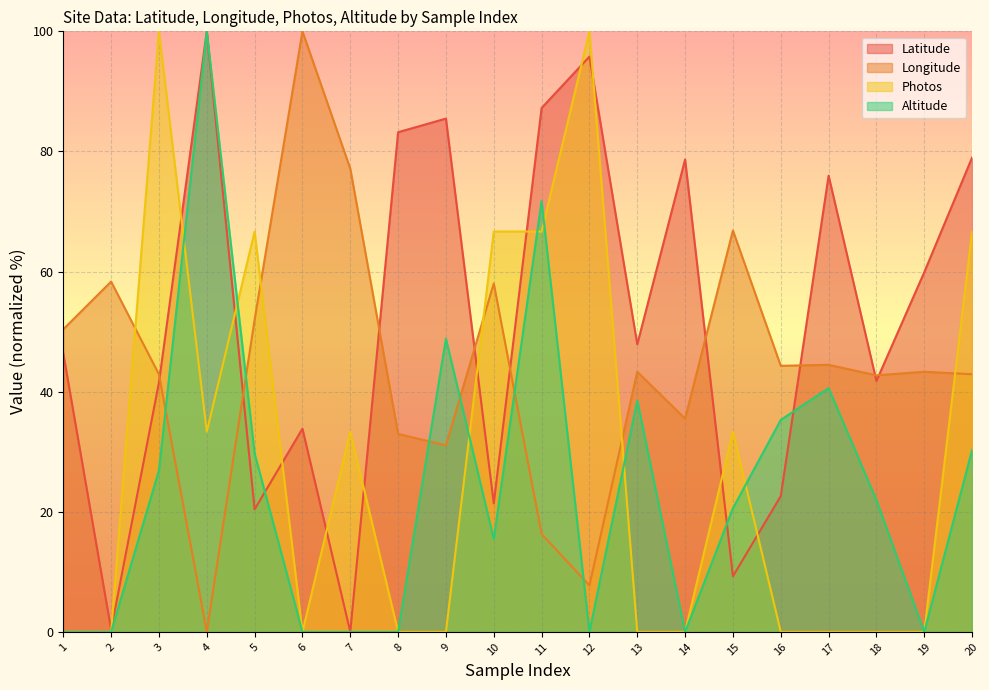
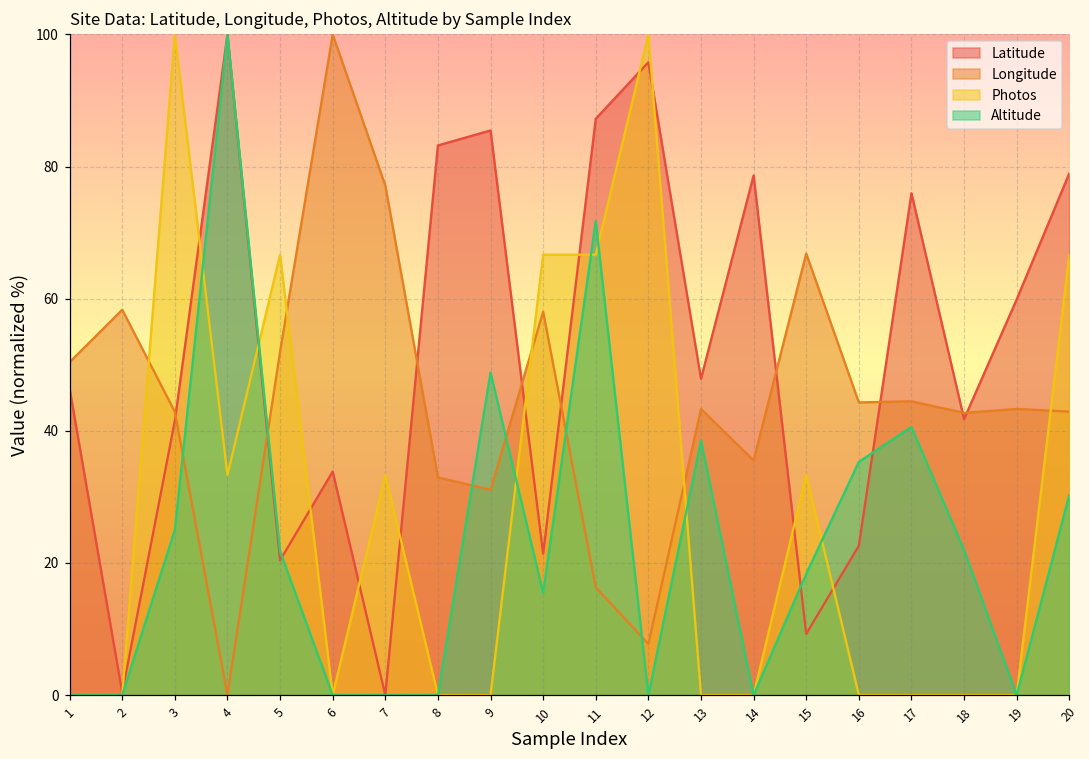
Altitude, 3: 27 -> 25
Altitude, 5: 30 -> 22
Altitude, 15: 21 -> 18
